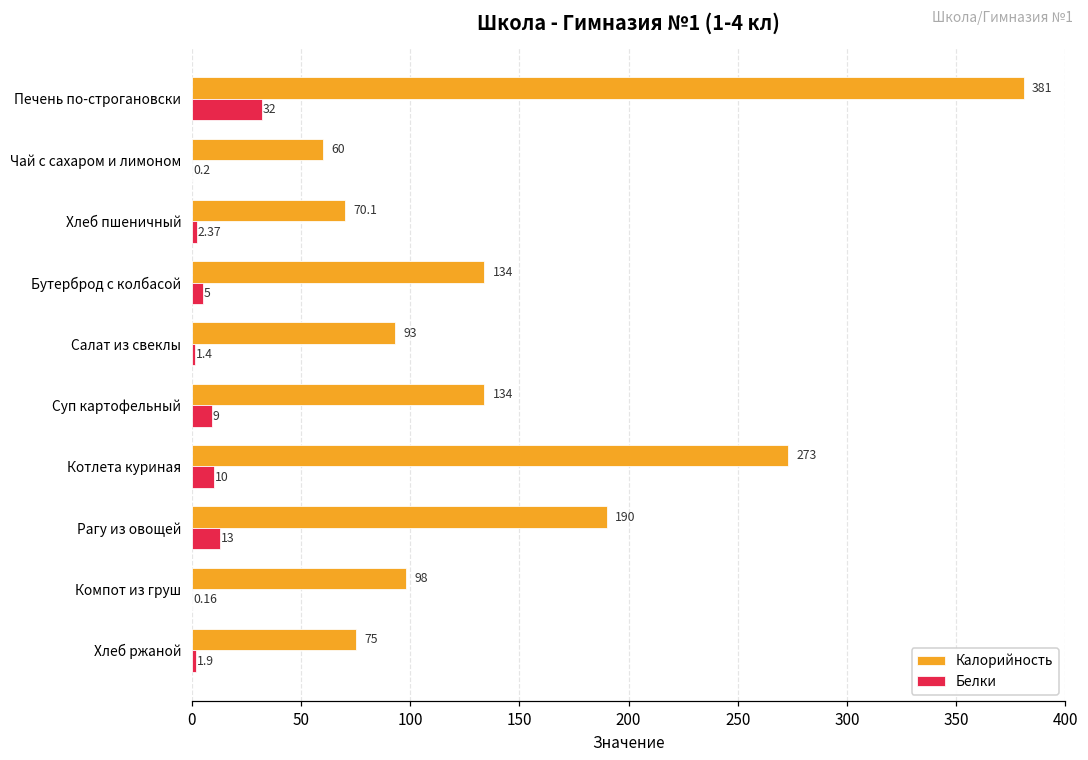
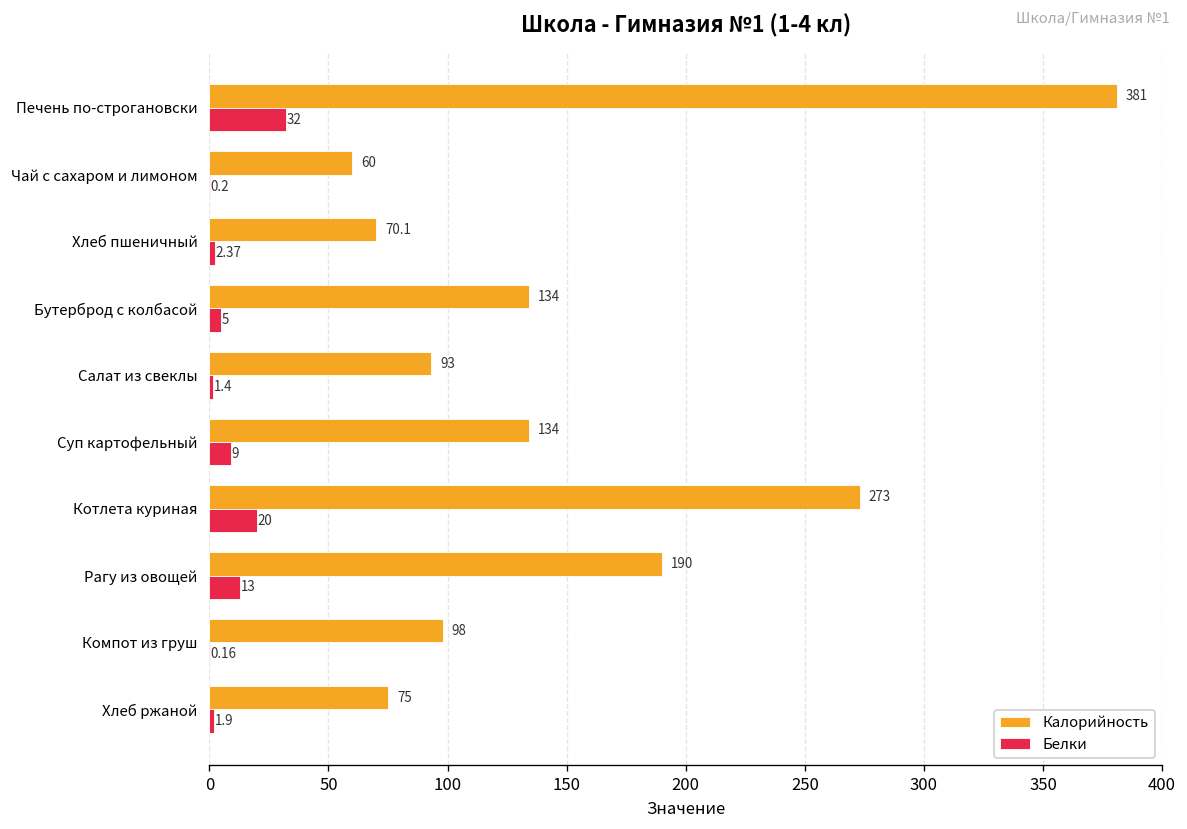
Белки, Котлета куриная: 10 -> 20
